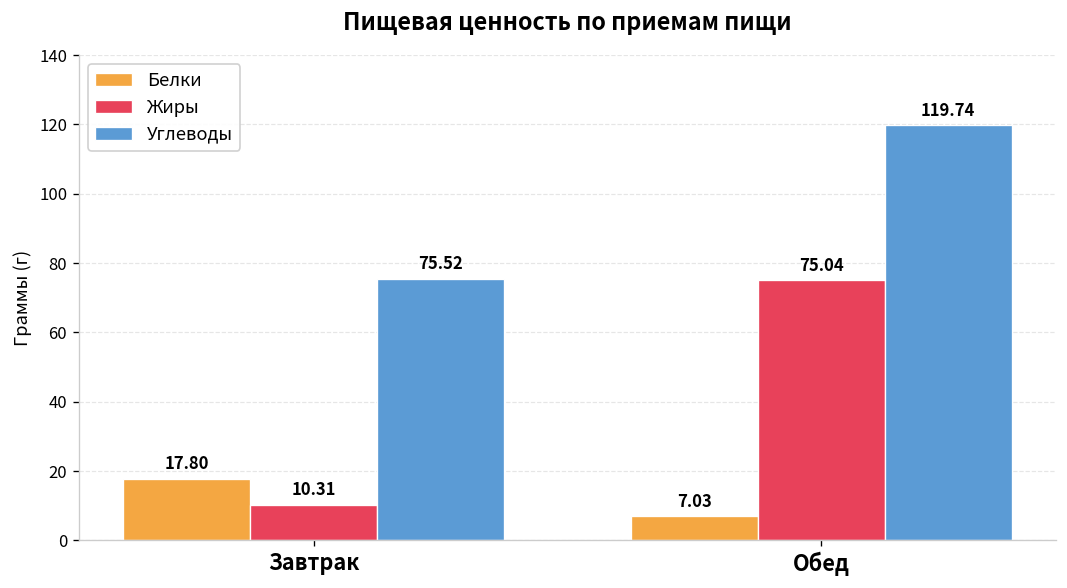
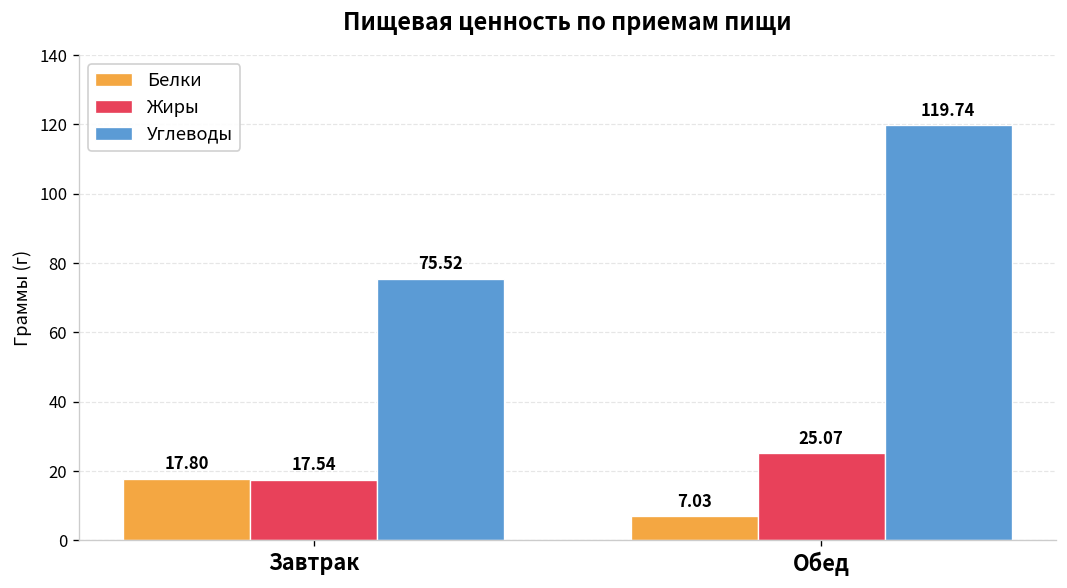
Жиры, Завтрак: 10.31 -> 17.54
Жиры, Обед: 75.04 -> 25.07
